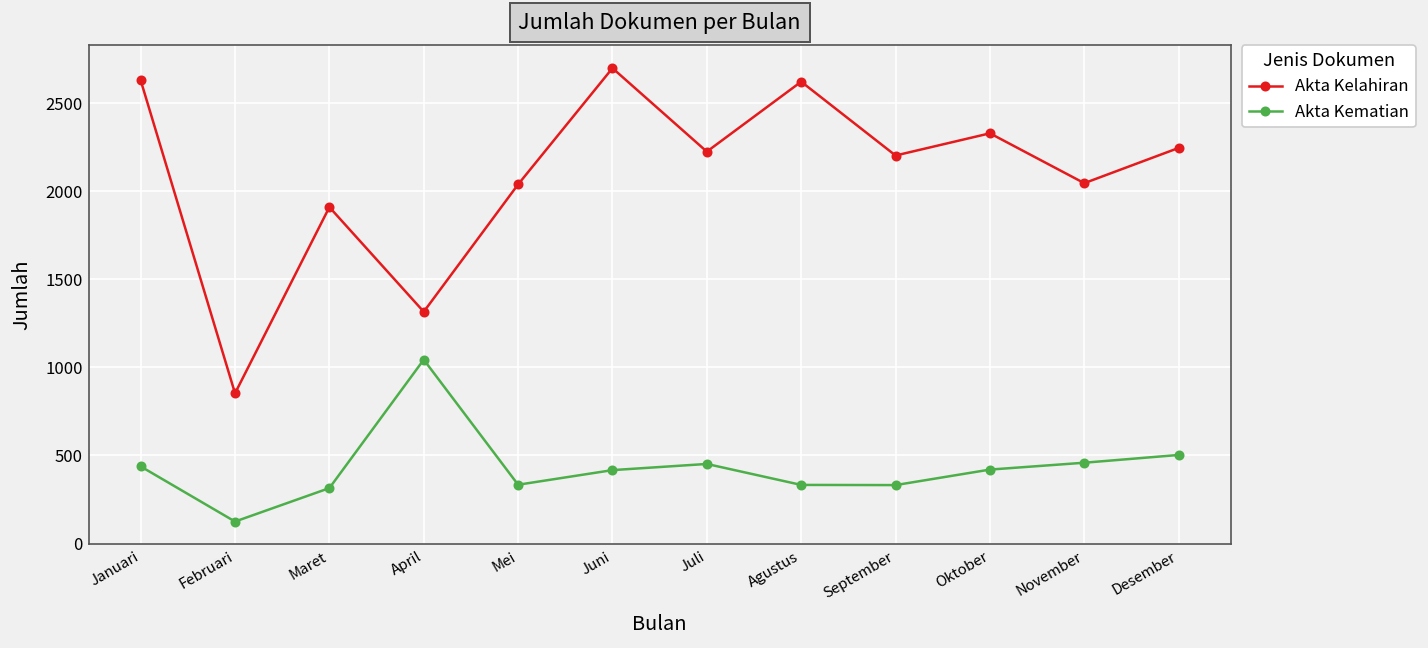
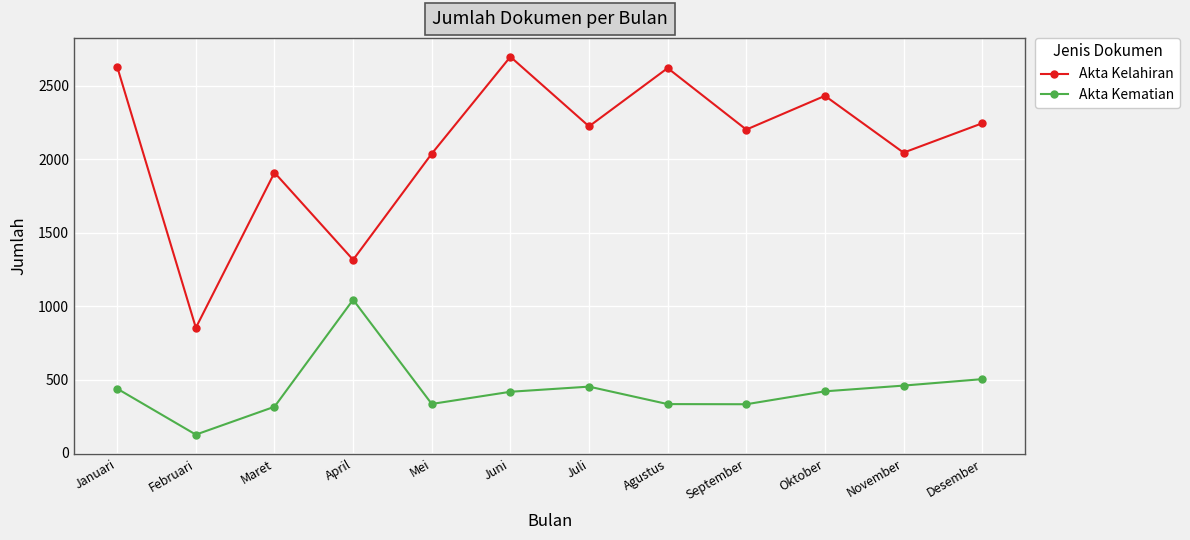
Akta Kelahiran, Oktober: 2330 -> 2430
